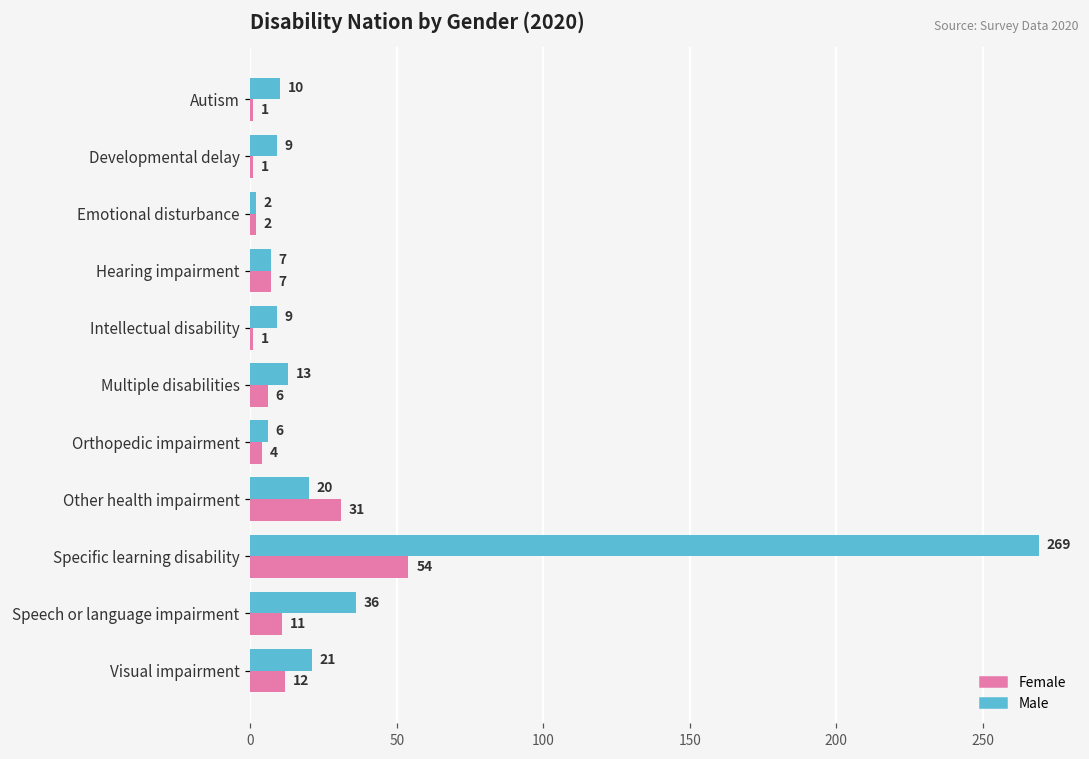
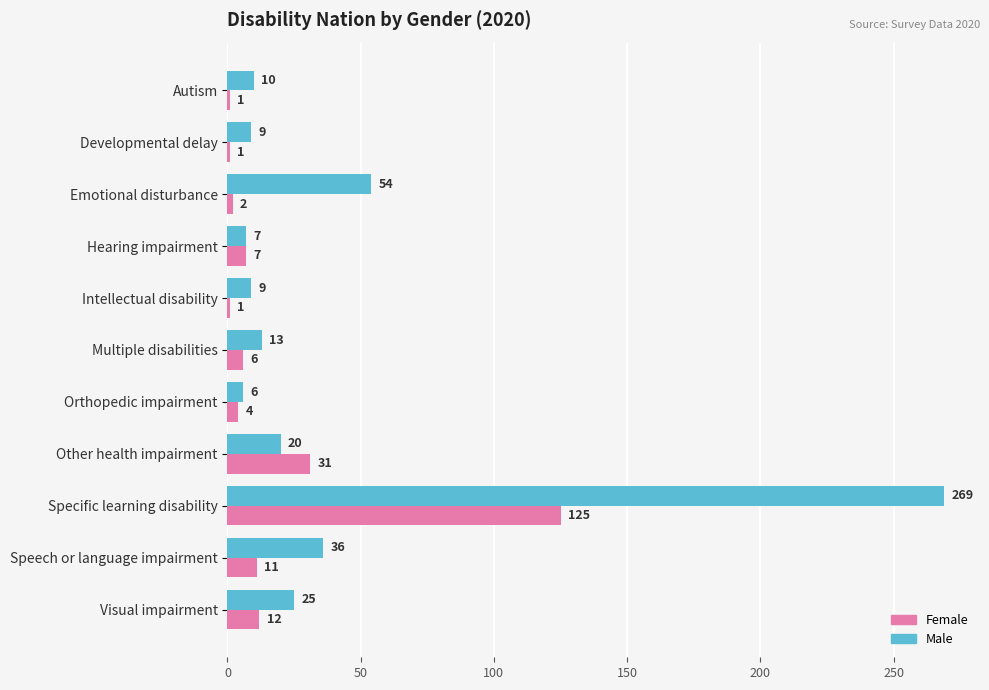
Male, Emotional disturbance: 2 -> 54
Female, Specific learning disability: 54 -> 125
Male, Visual impairment: 21 -> 25
